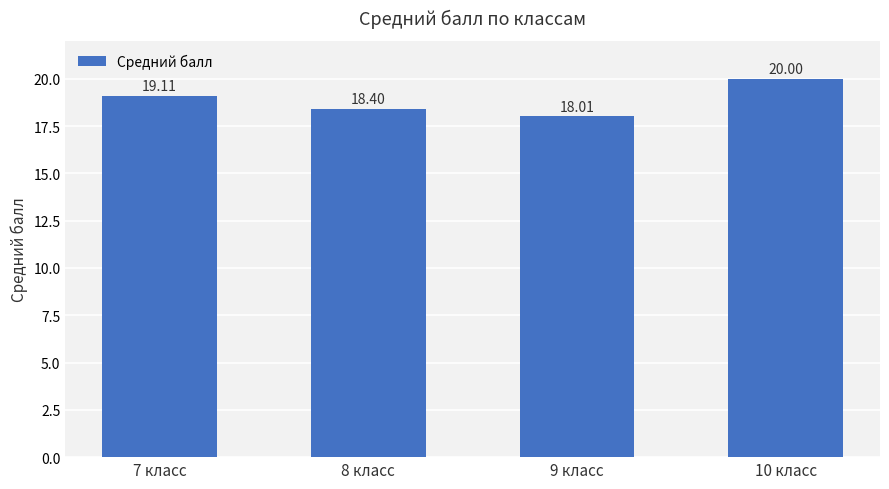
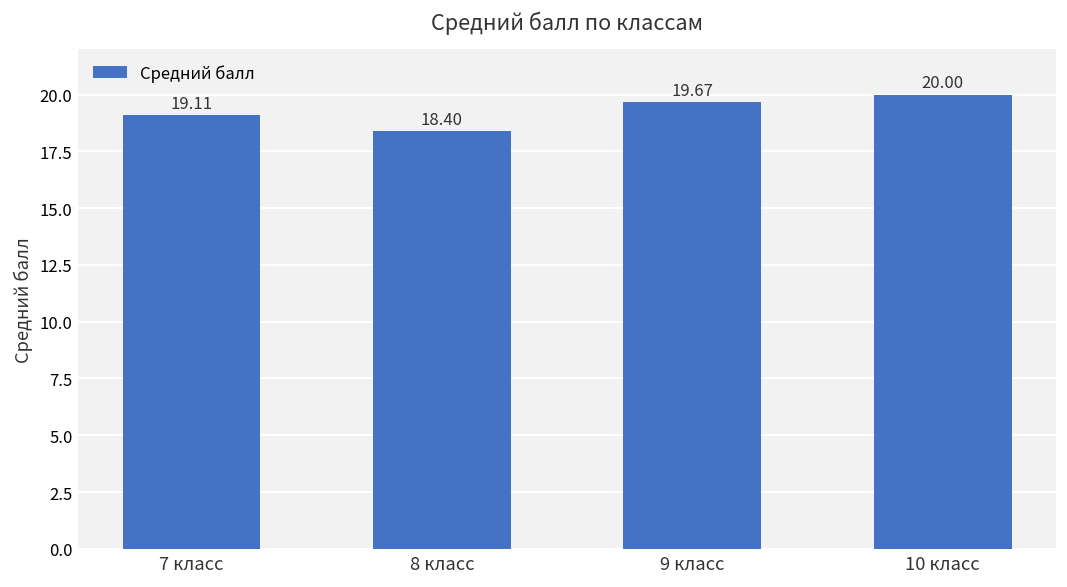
9 класс: 18.01 -> 19.67
